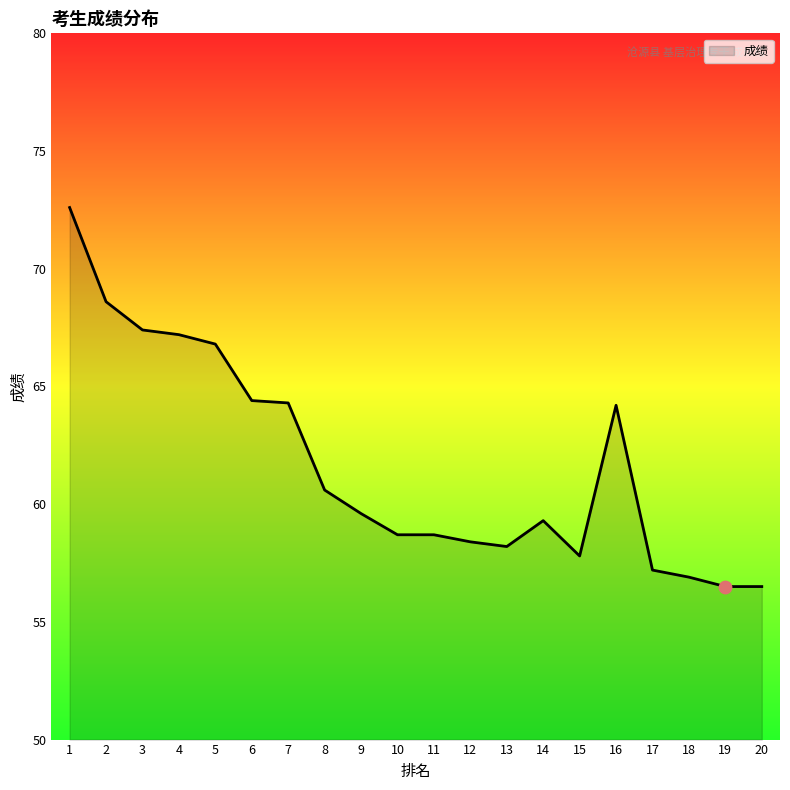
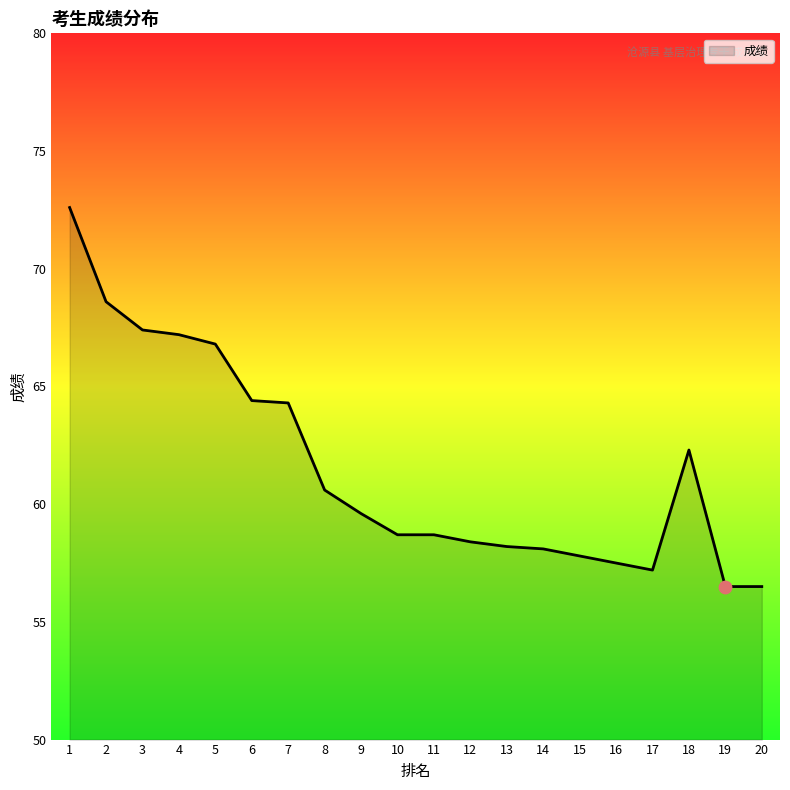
成绩, 14: 59.3 -> 58.1
成绩, 16: 64.2 -> 57.5
成绩, 18: 56.9 -> 62.3
